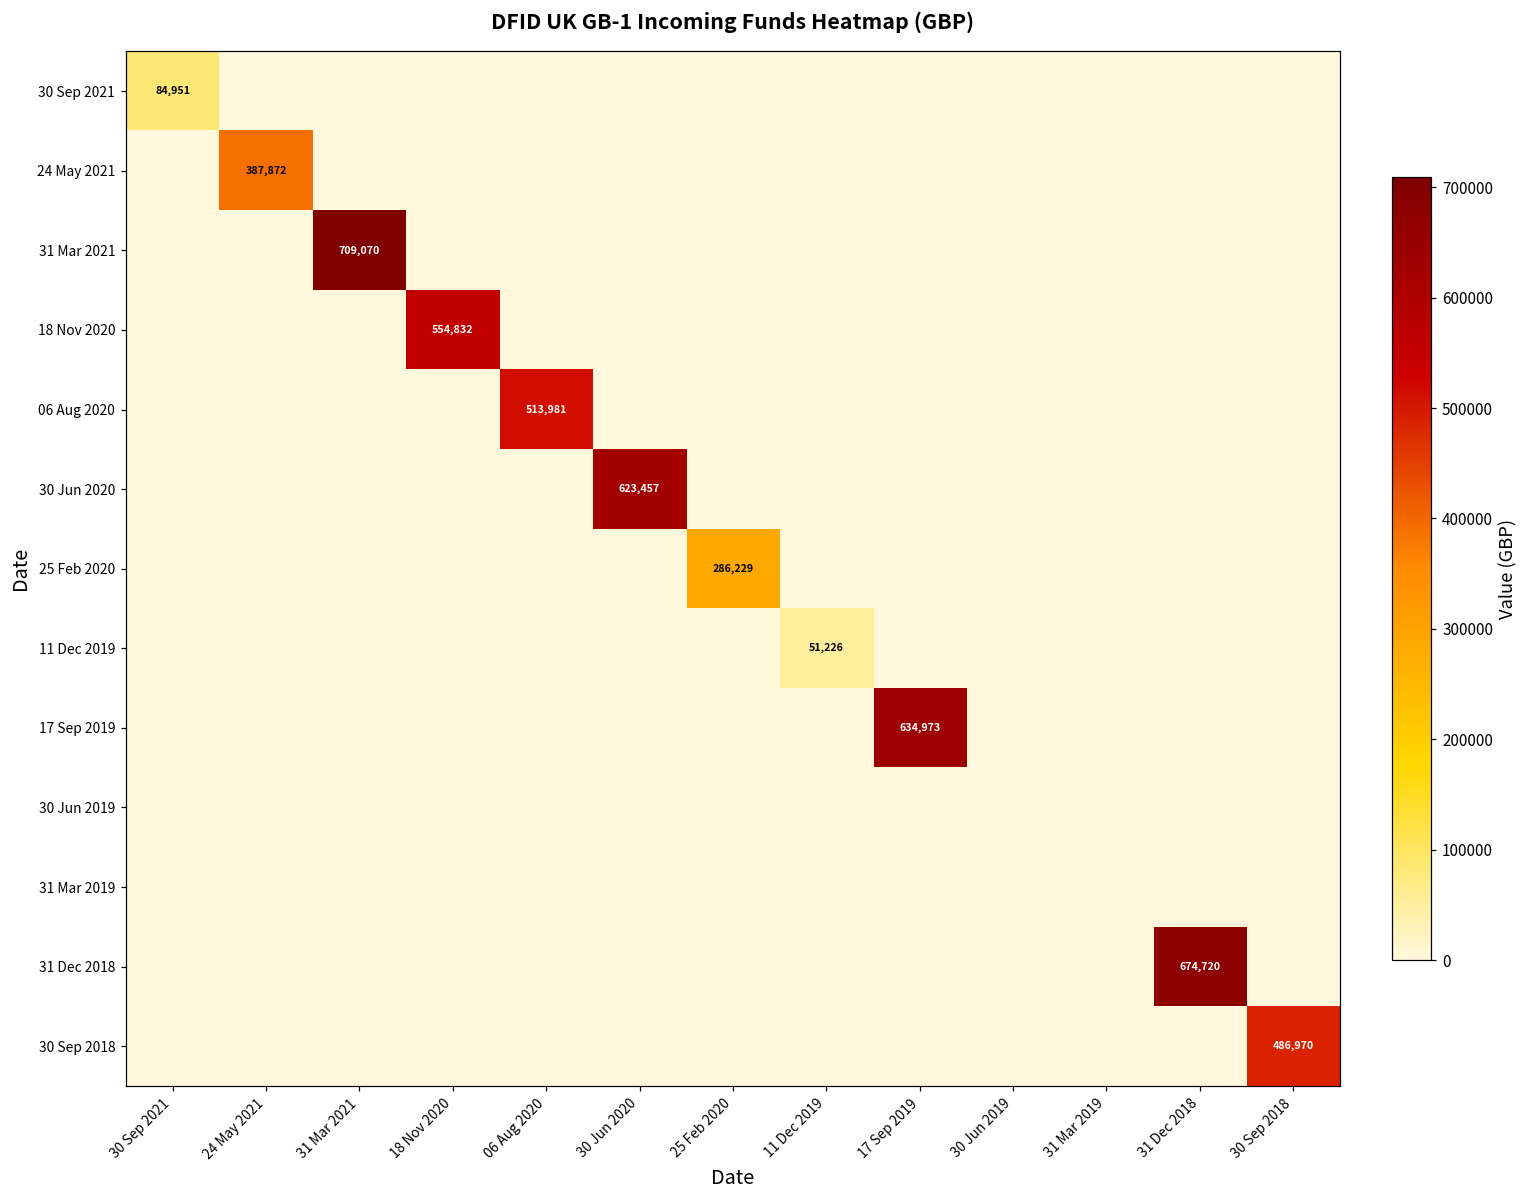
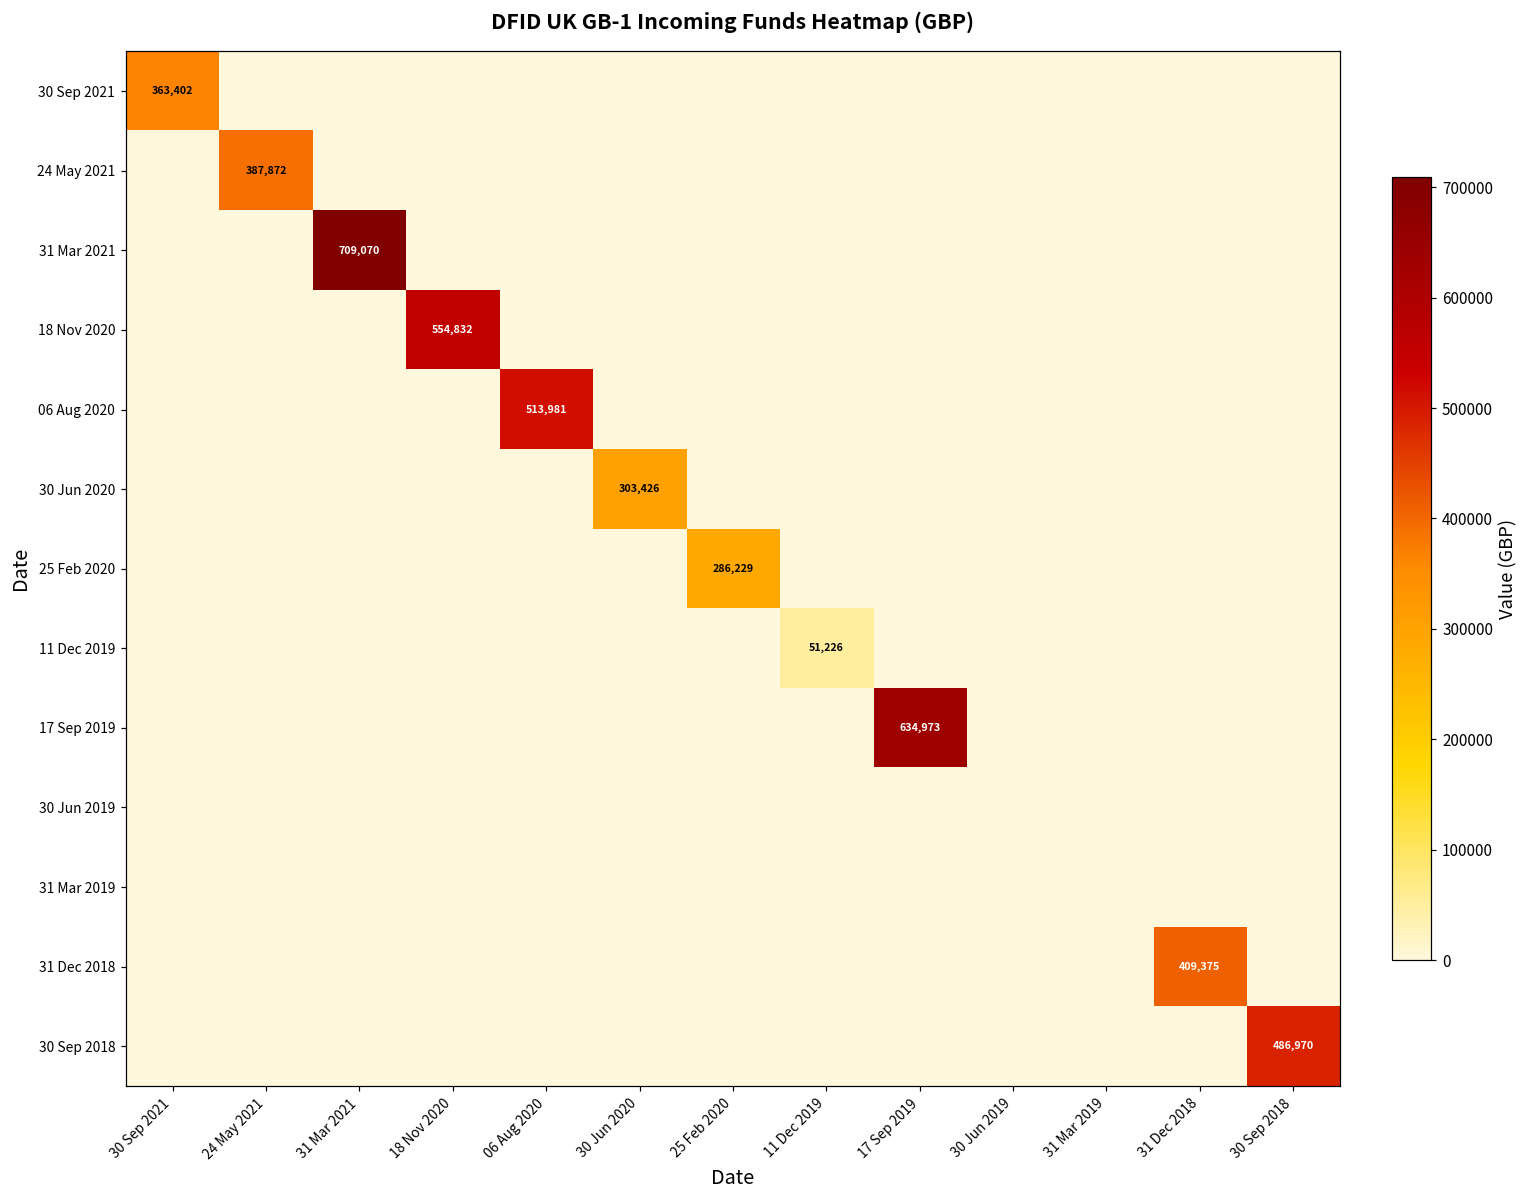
30 Sep 2021, 30 Sep 2021: 84,951 -> 363,402
30 Jun 2020, 30 Jun 2020: 623,457 -> 303,426
31 Dec 2018, 31 Dec 2018: 674,720 -> 409,375
